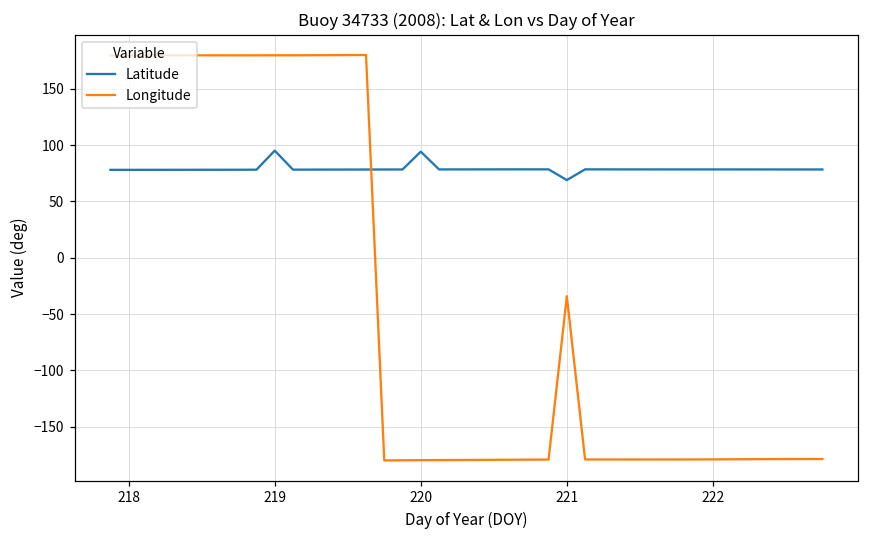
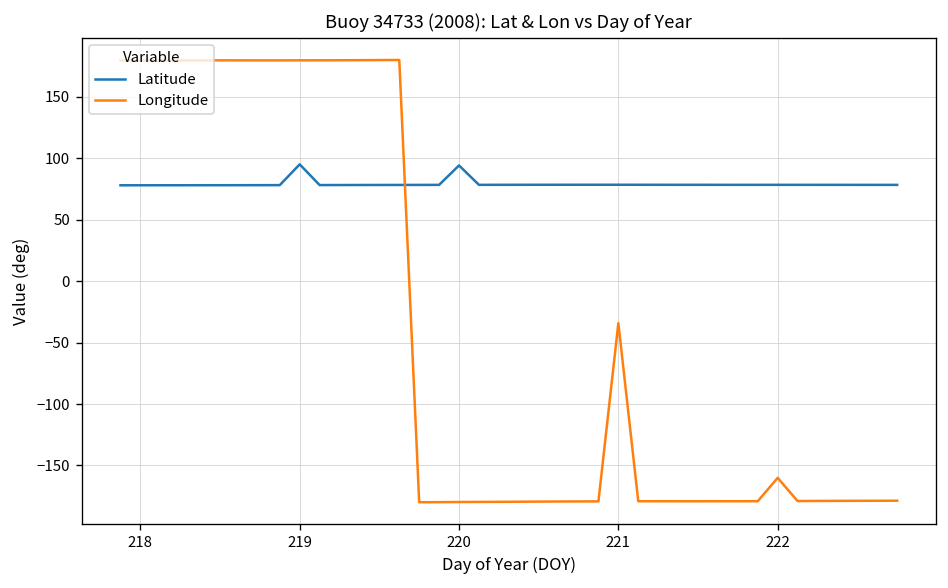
Latitude, 221: 69 -> 78
Longitude, 222: -179 -> -160
